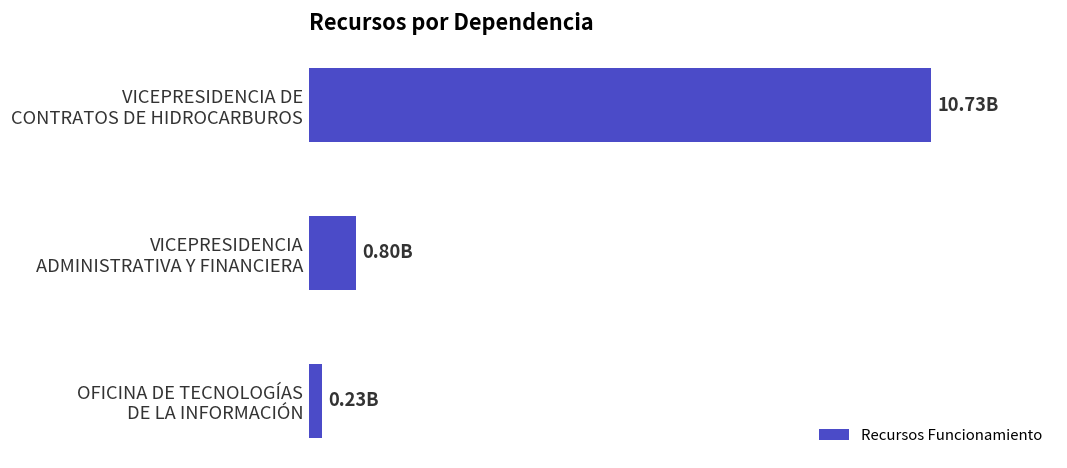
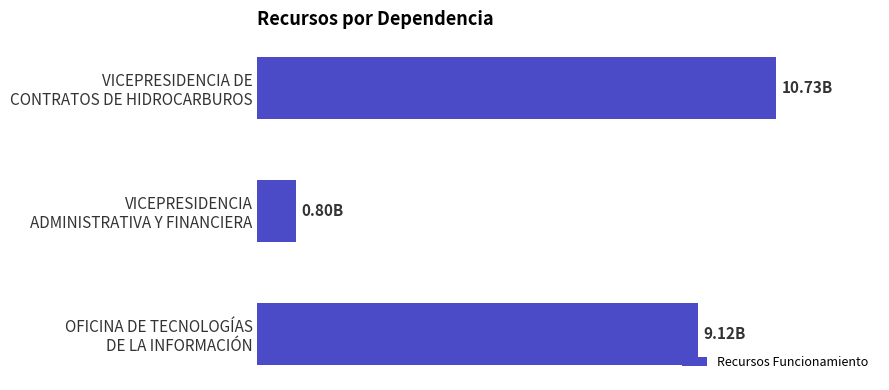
OFICINA DE TECNOLOGÍAS DE LA INFORMACIÓN: 0.23B -> 9.12B
